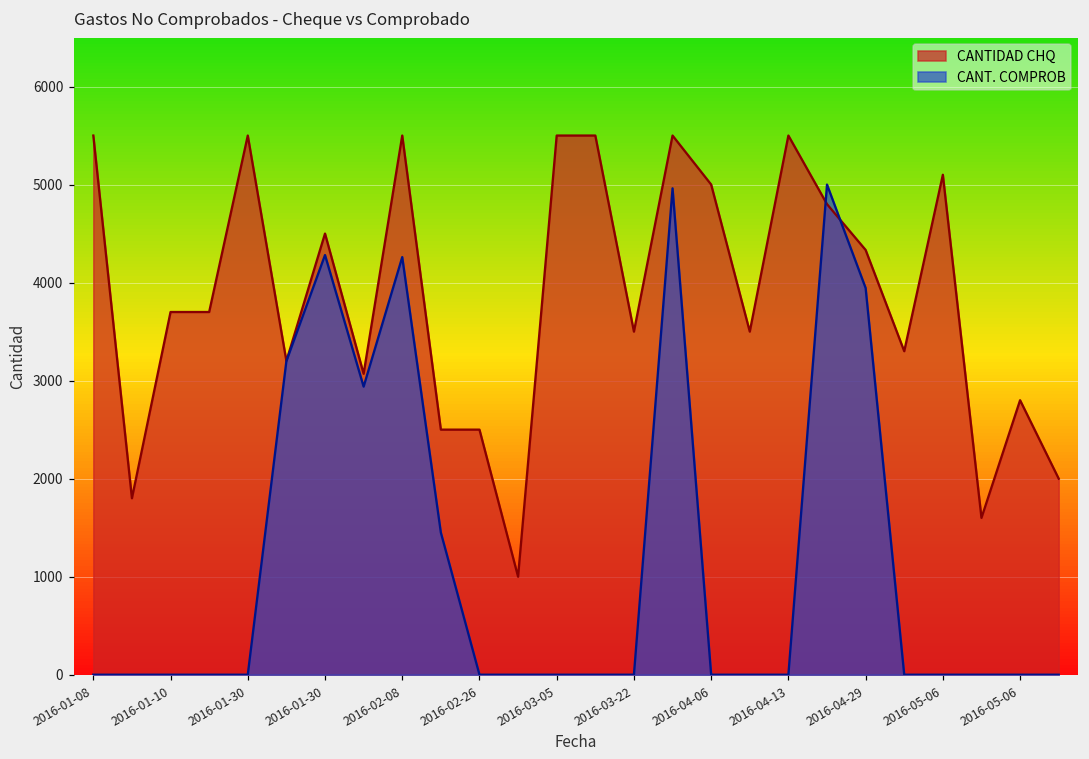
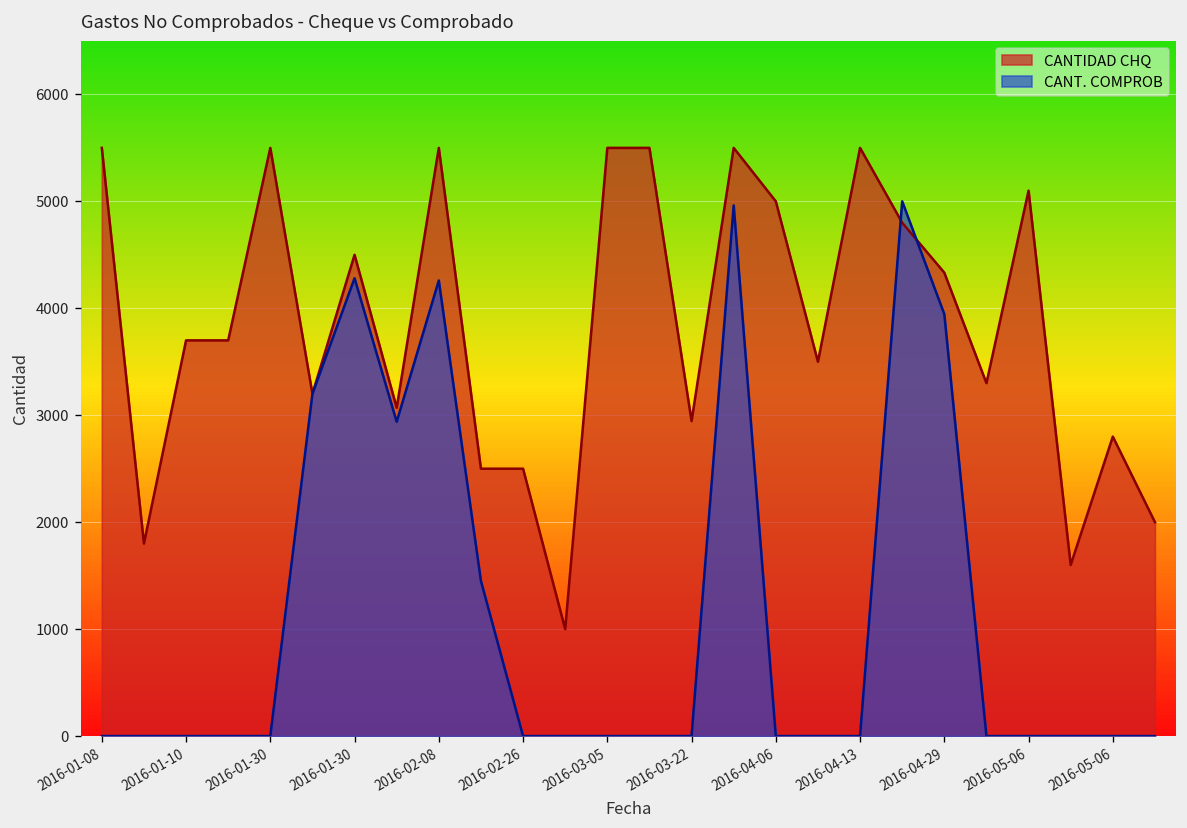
CANTIDAD CHQ, 2016-03-22: 3500 -> 2900
